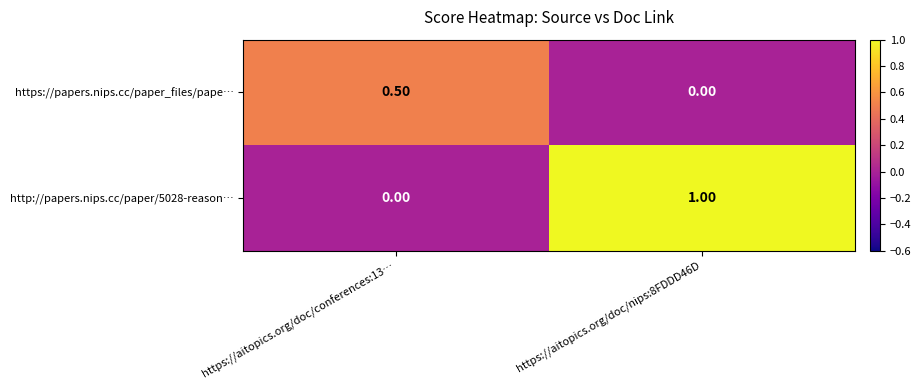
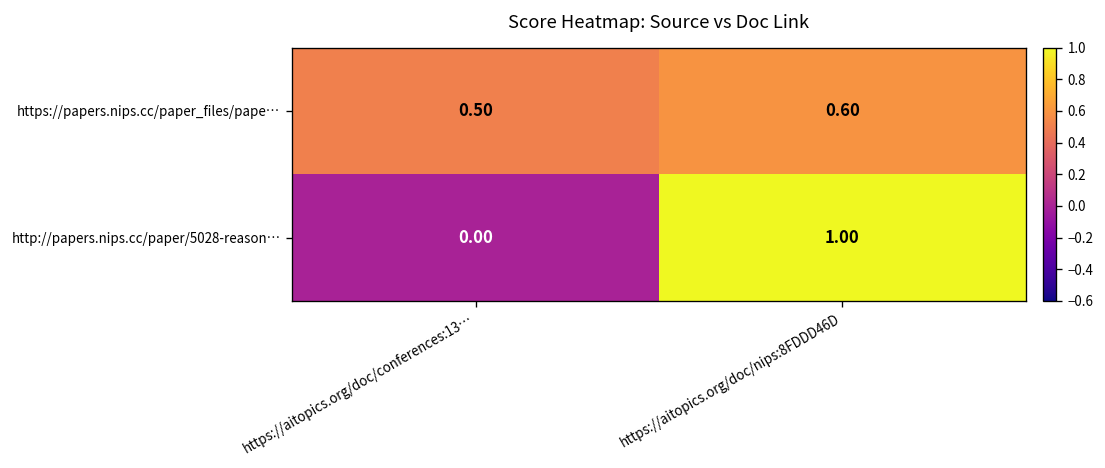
https://papers.nips.cc/paper_files/pape…, https://aitopics.org/doc/nips:8FDDD46D: 0.00 -> 0.60
